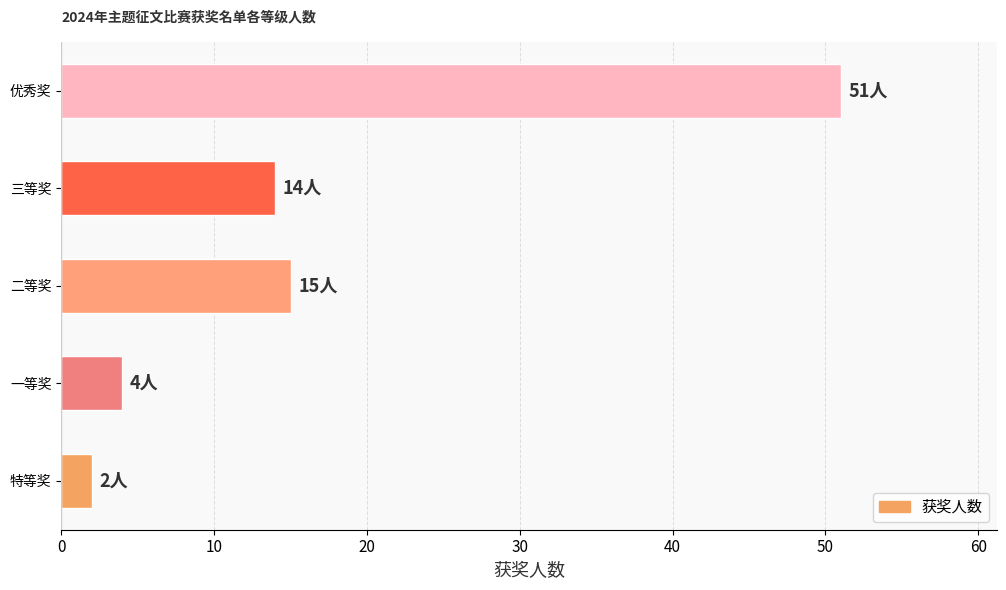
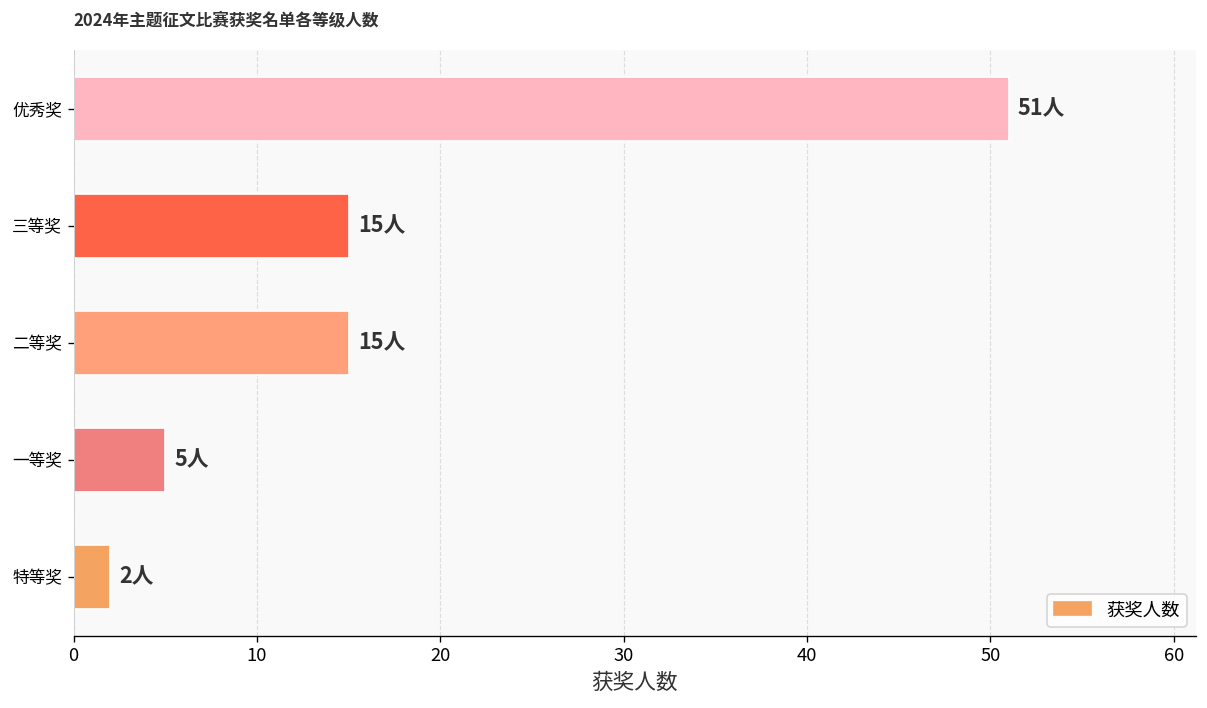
三等奖: 14人 -> 15人
一等奖: 4人 -> 5人
